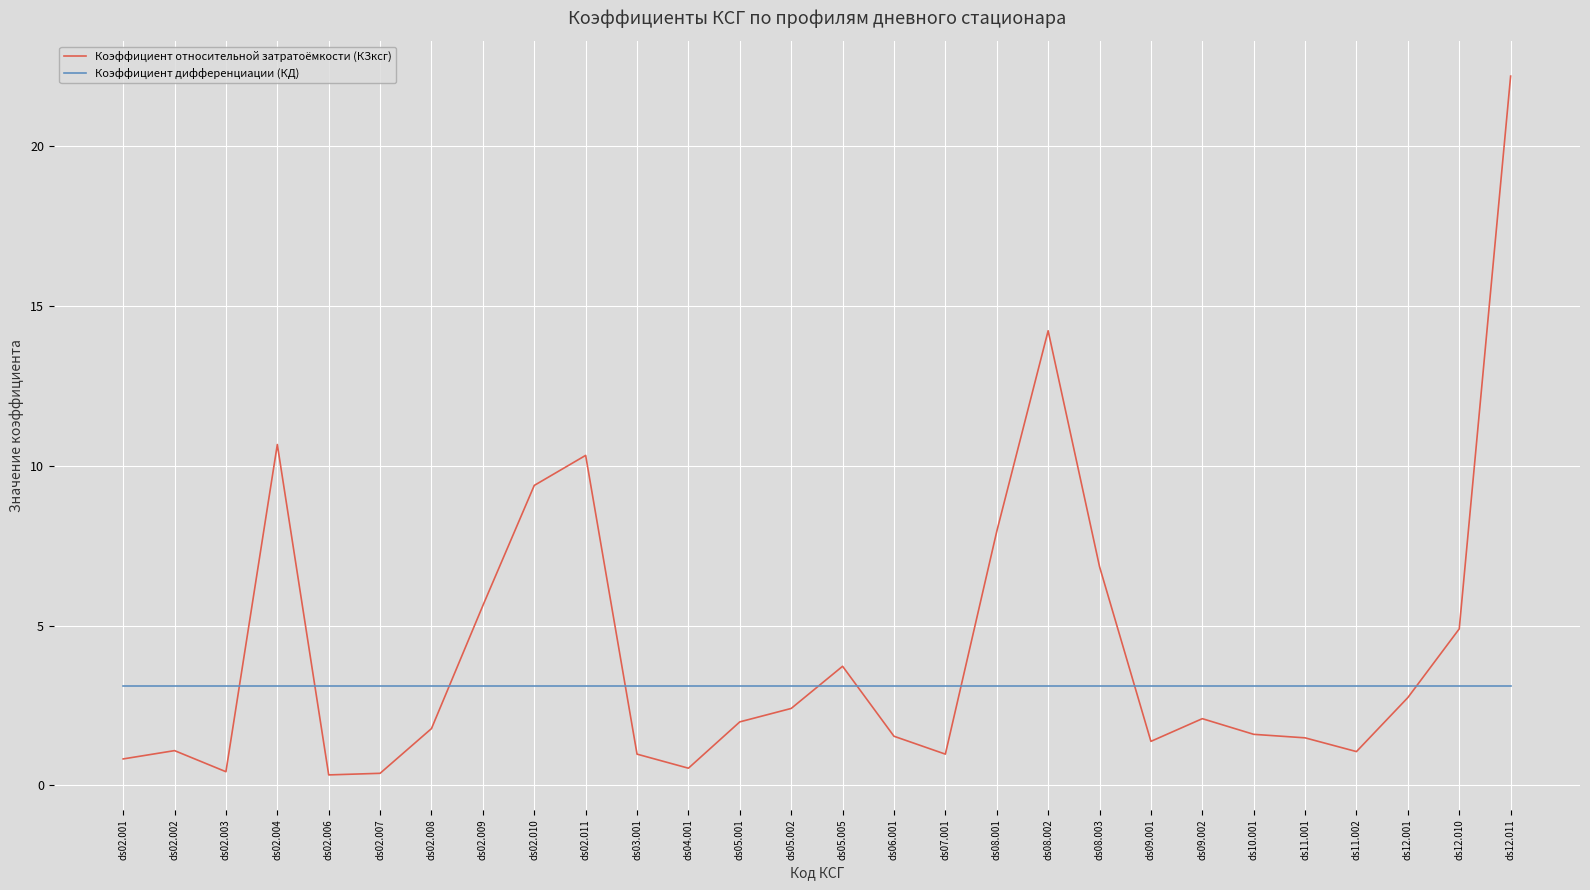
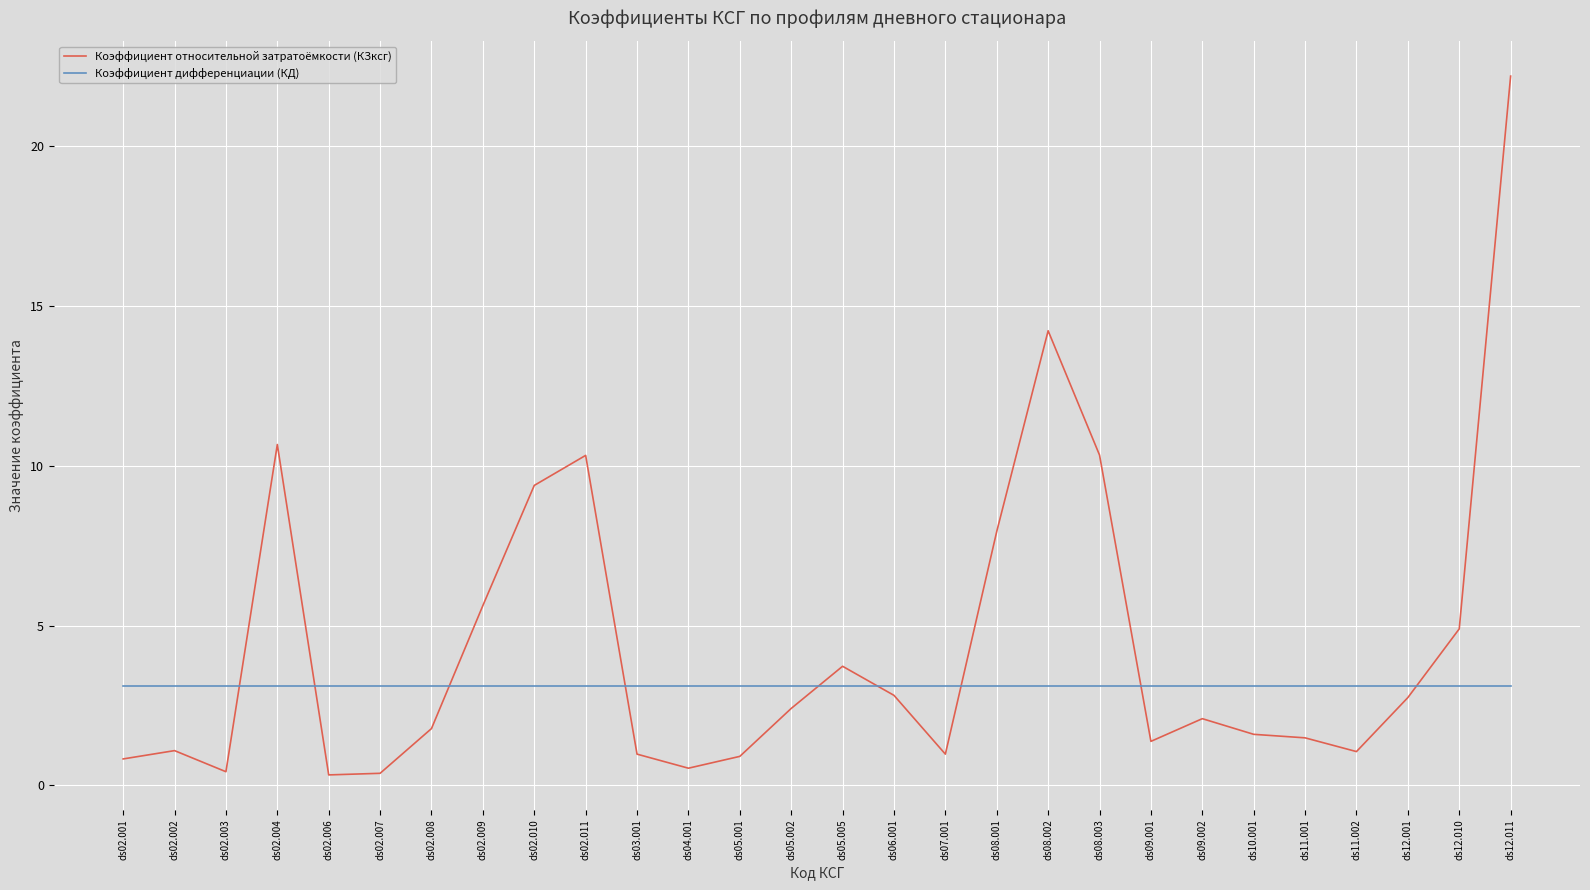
Коэффициент относительной затратоёмкости (КЗксг), ds05.001: 2.0 -> 0.9
Коэффициент относительной затратоёмкости (КЗксг), ds06.001: 1.5 -> 2.8
Коэффициент относительной затратоёмкости (КЗксг), ds08.003: 6.9 -> 10.3
